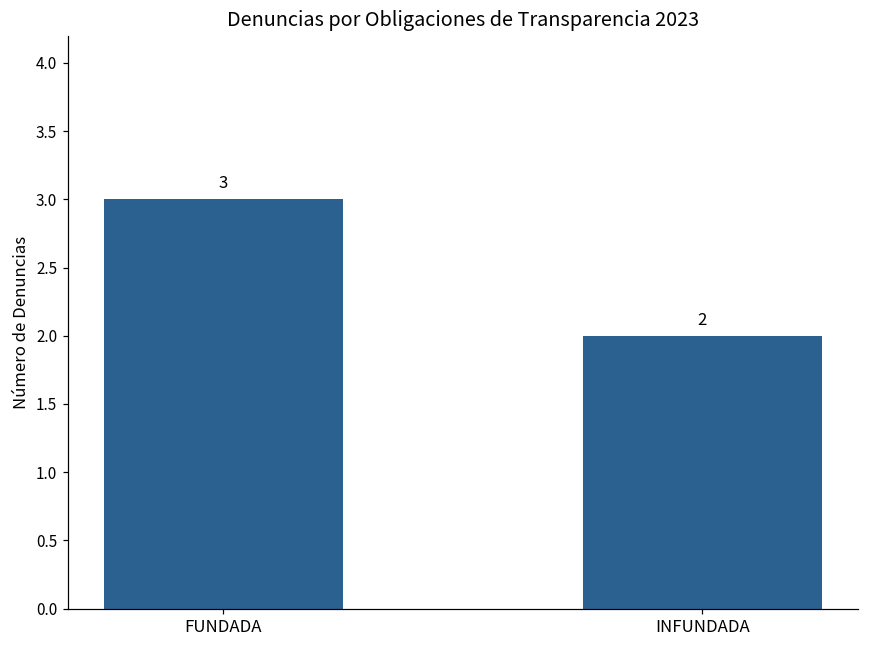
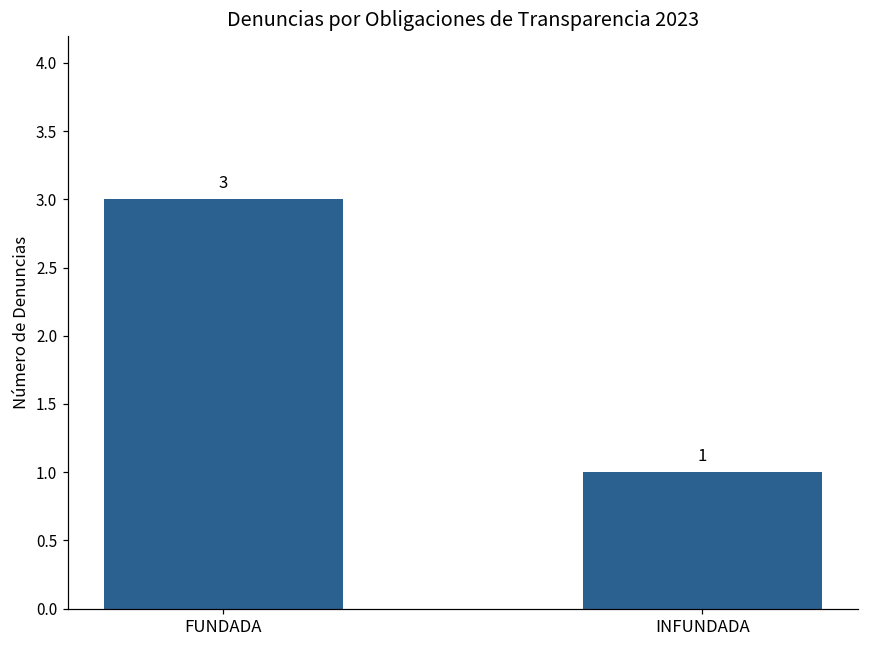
INFUNDADA: 2 -> 1
